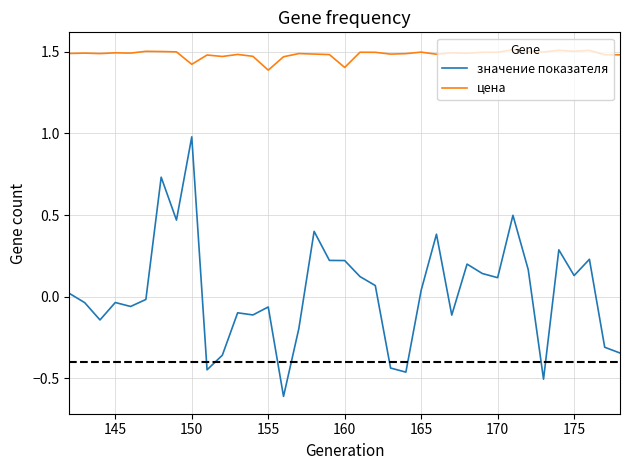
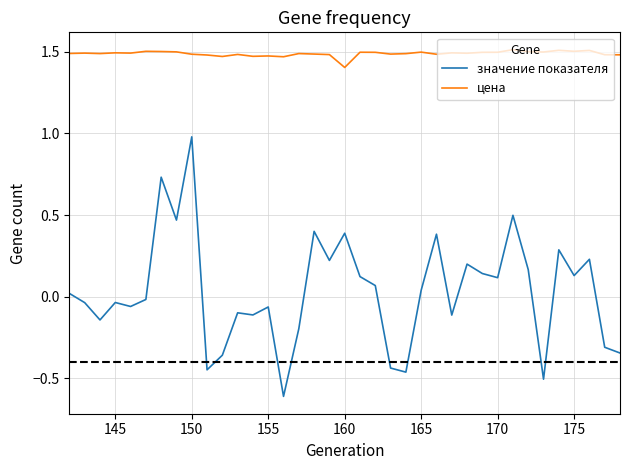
цена, 150: 1.42 -> 1.49
цена, 155: 1.39 -> 1.48
значение показателя, 160: 0.22 -> 0.39
